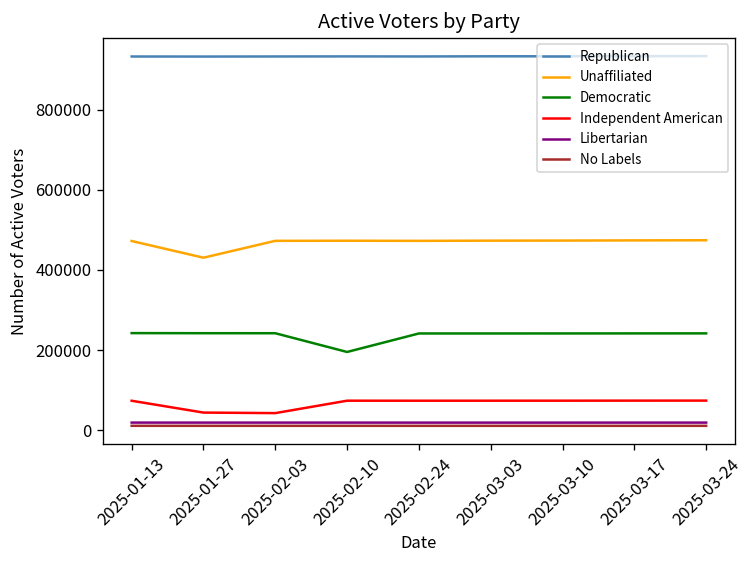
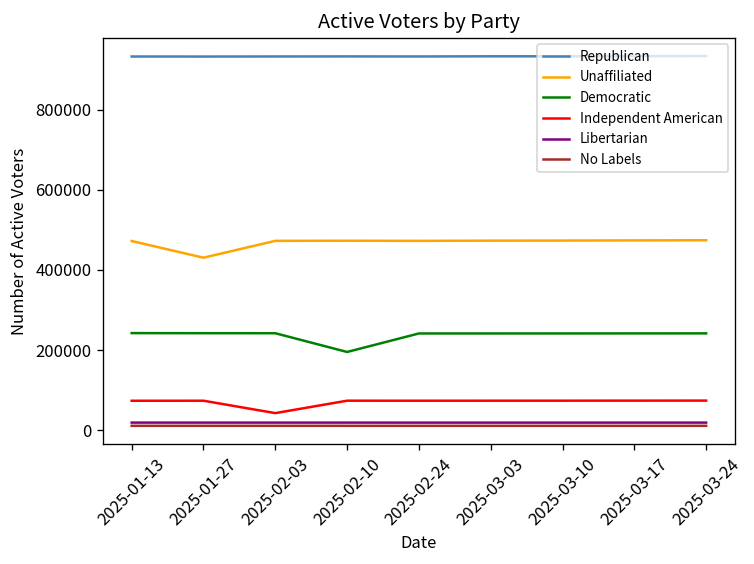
Independent American, 2025-01-27: 40000 -> 70000
